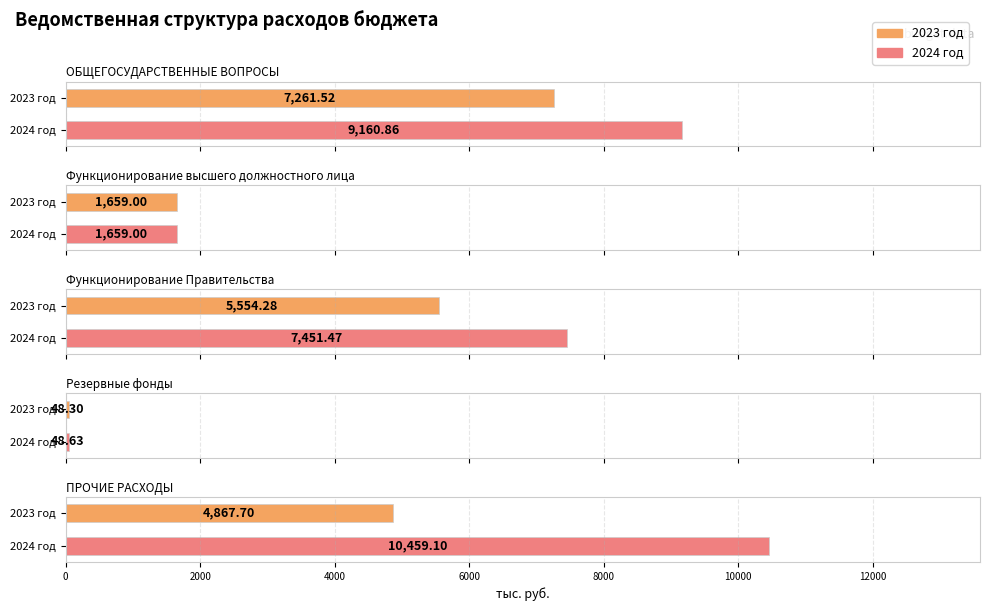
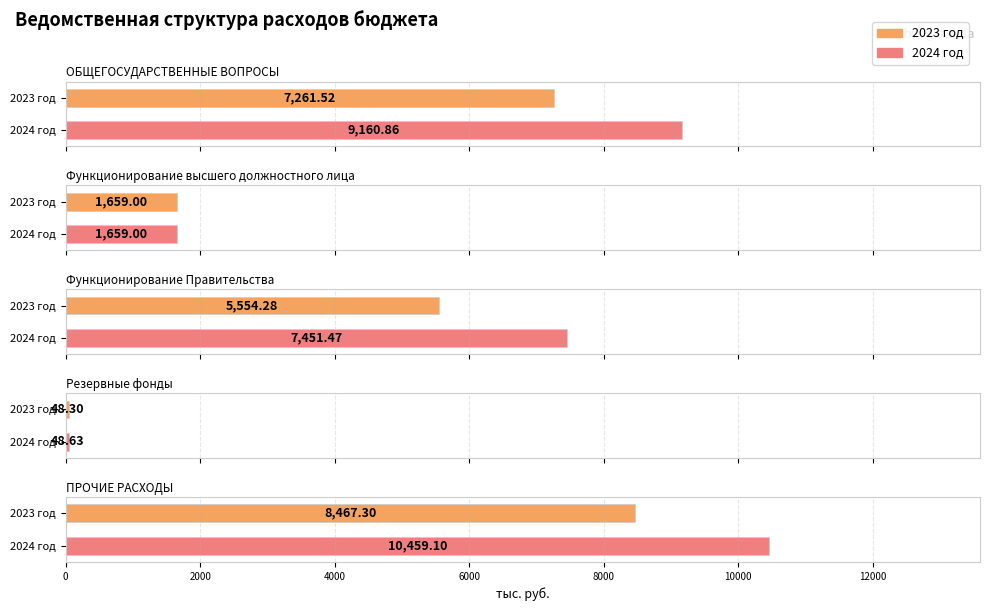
ПРОЧИЕ РАСХОДЫ, 2023 год: 4,867.70 -> 8,467.30
